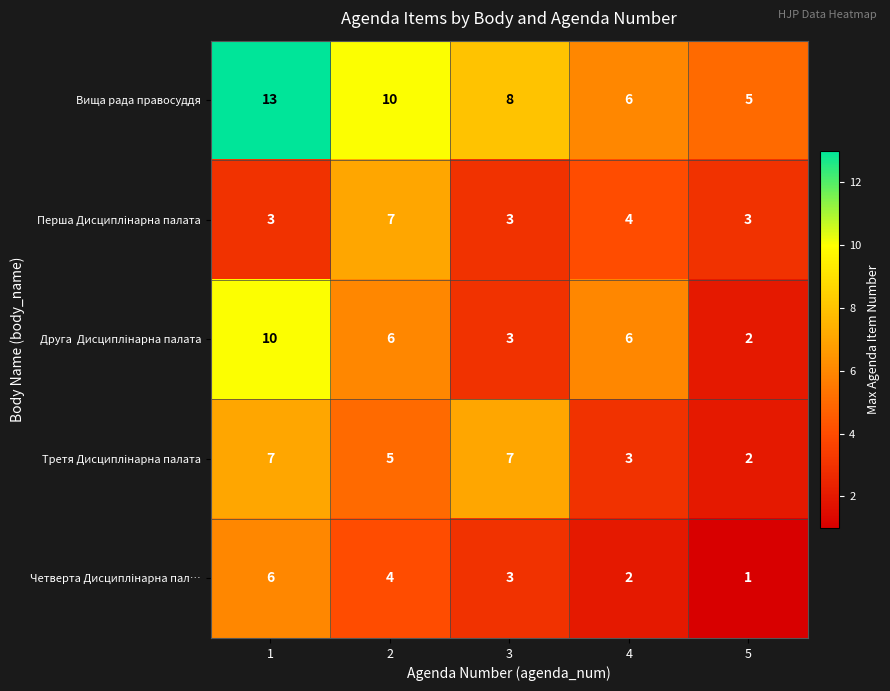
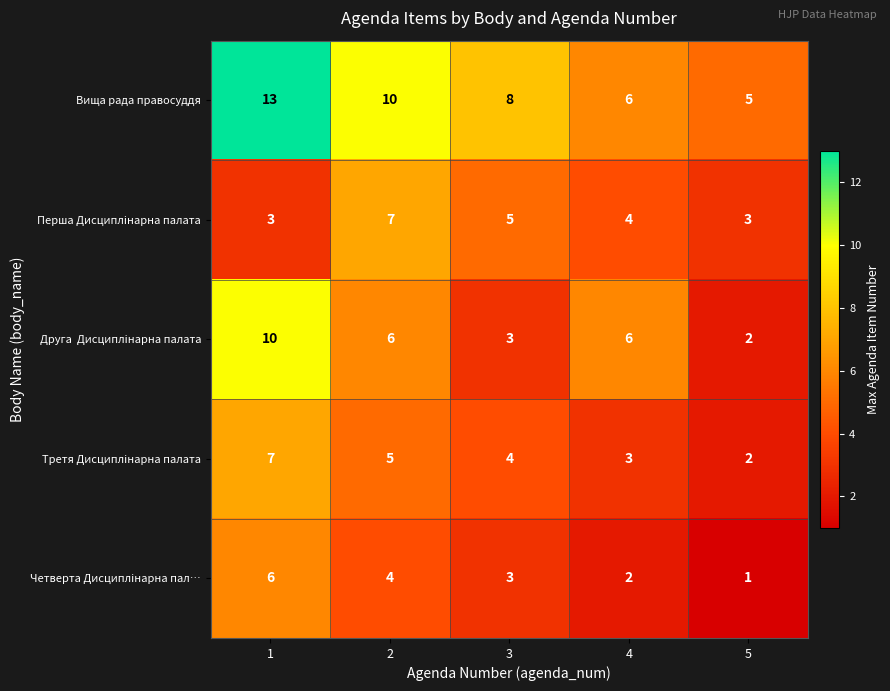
Перша Дисциплінарна палата, 3: 3 -> 5
Третя Дисциплінарна палата, 3: 7 -> 4
